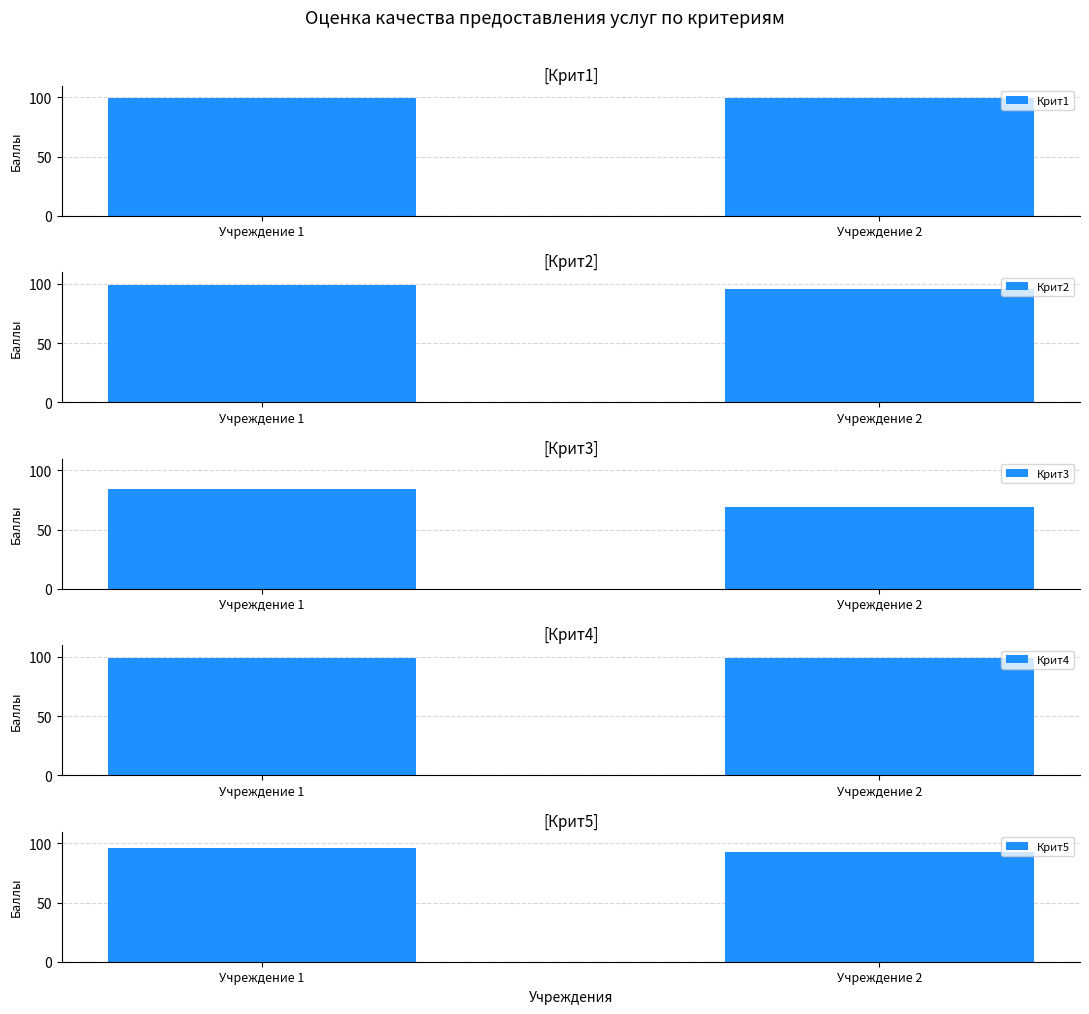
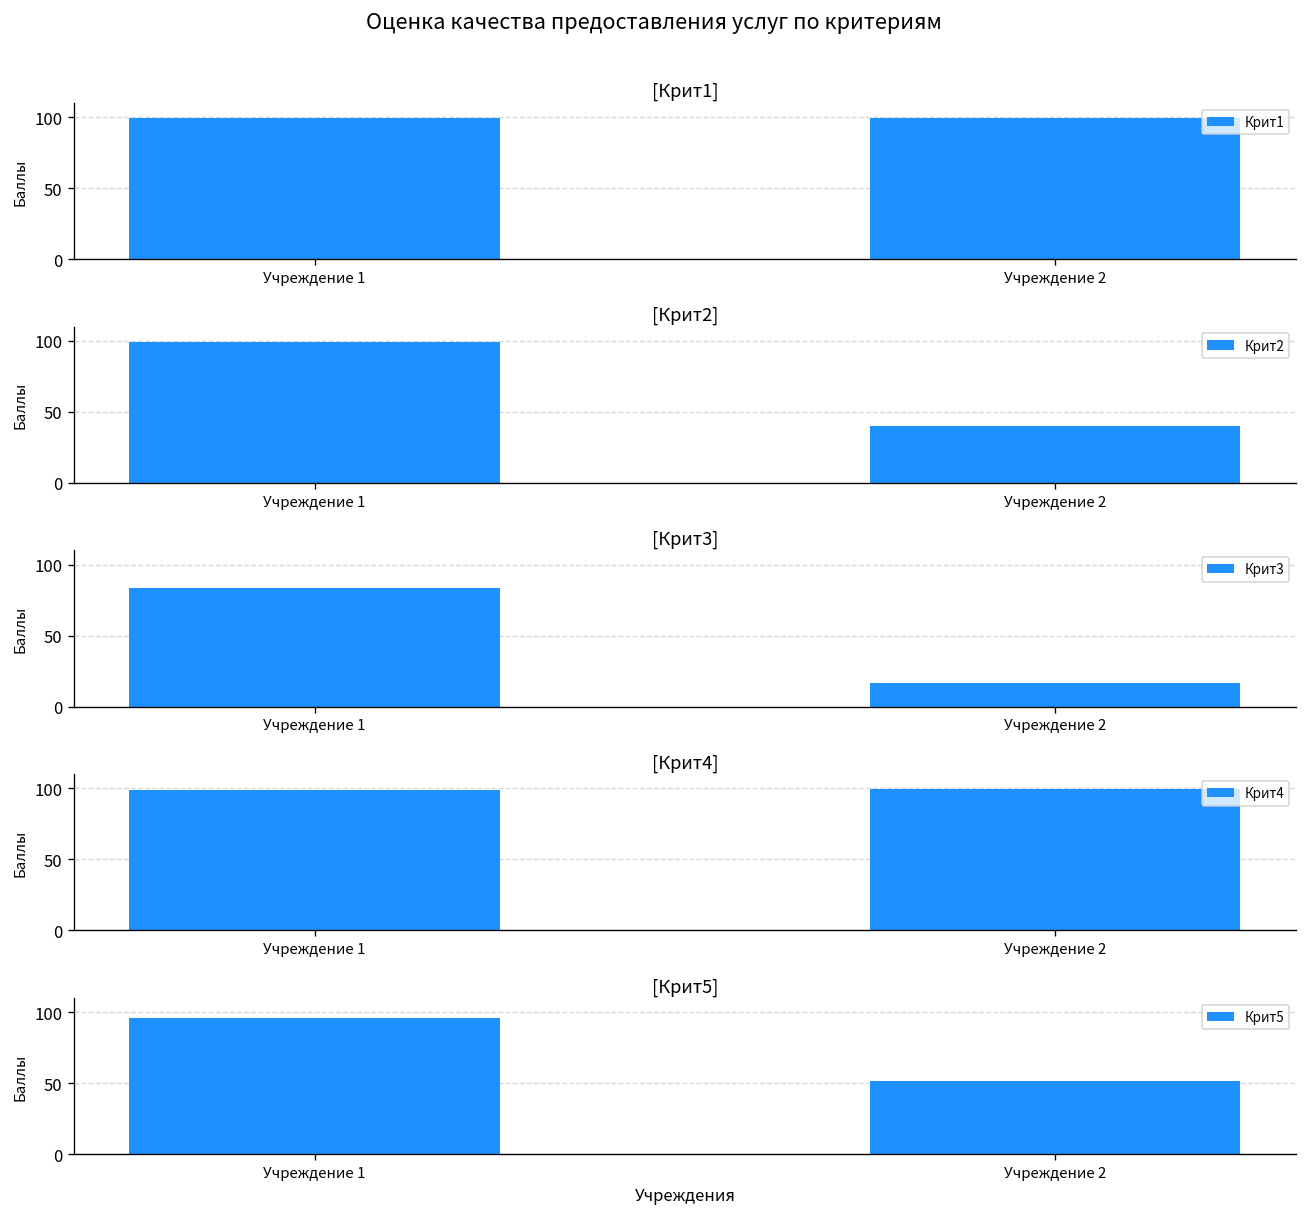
[Крит2], Учреждение 2: 96 -> 40
[Крит3], Учреждение 2: 69 -> 17
[Крит5], Учреждение 2: 93 -> 51
